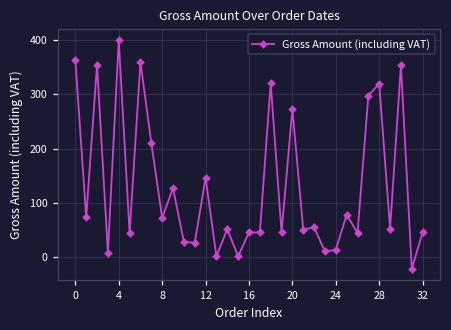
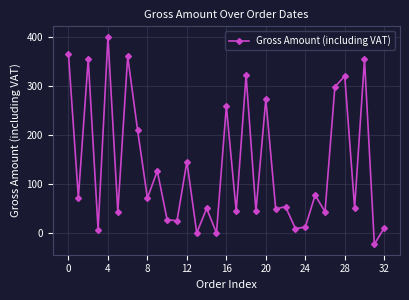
16: 50 -> 260
32: 50 -> 10
